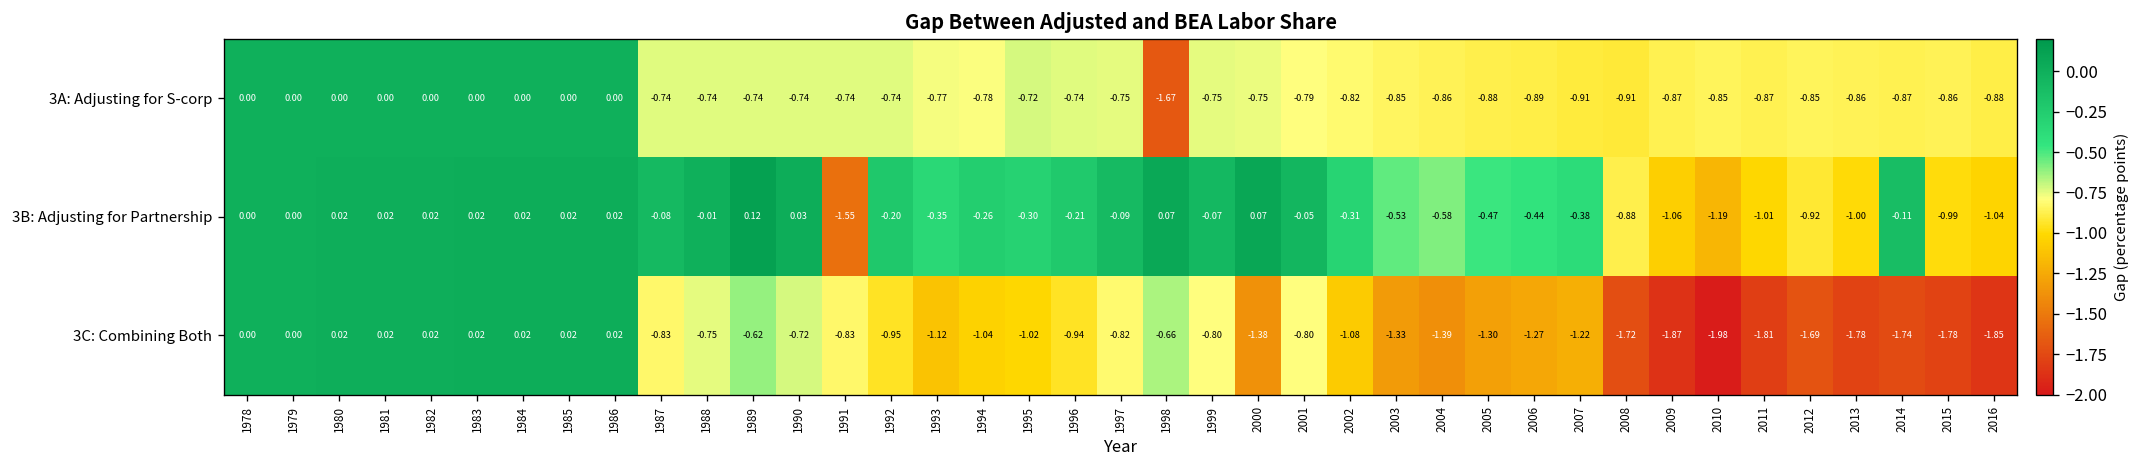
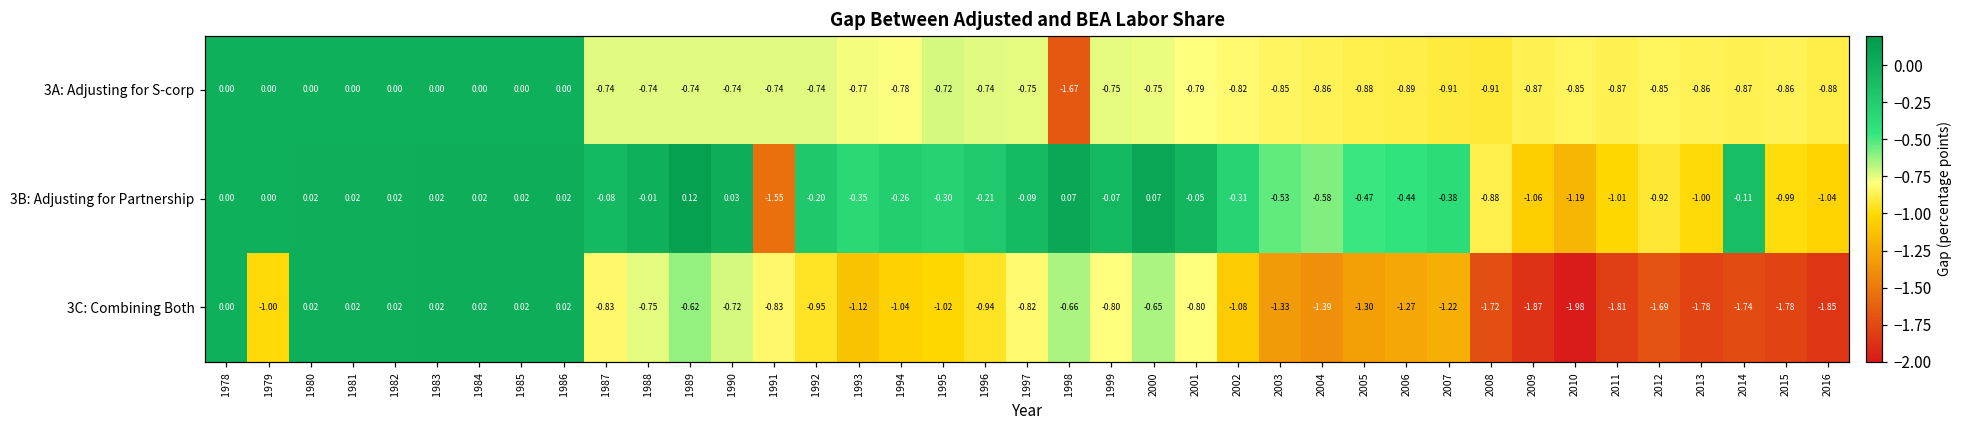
3C: Combining Both, 1979: 0.00 -> -1.00
3C: Combining Both, 2000: -1.38 -> -0.65
